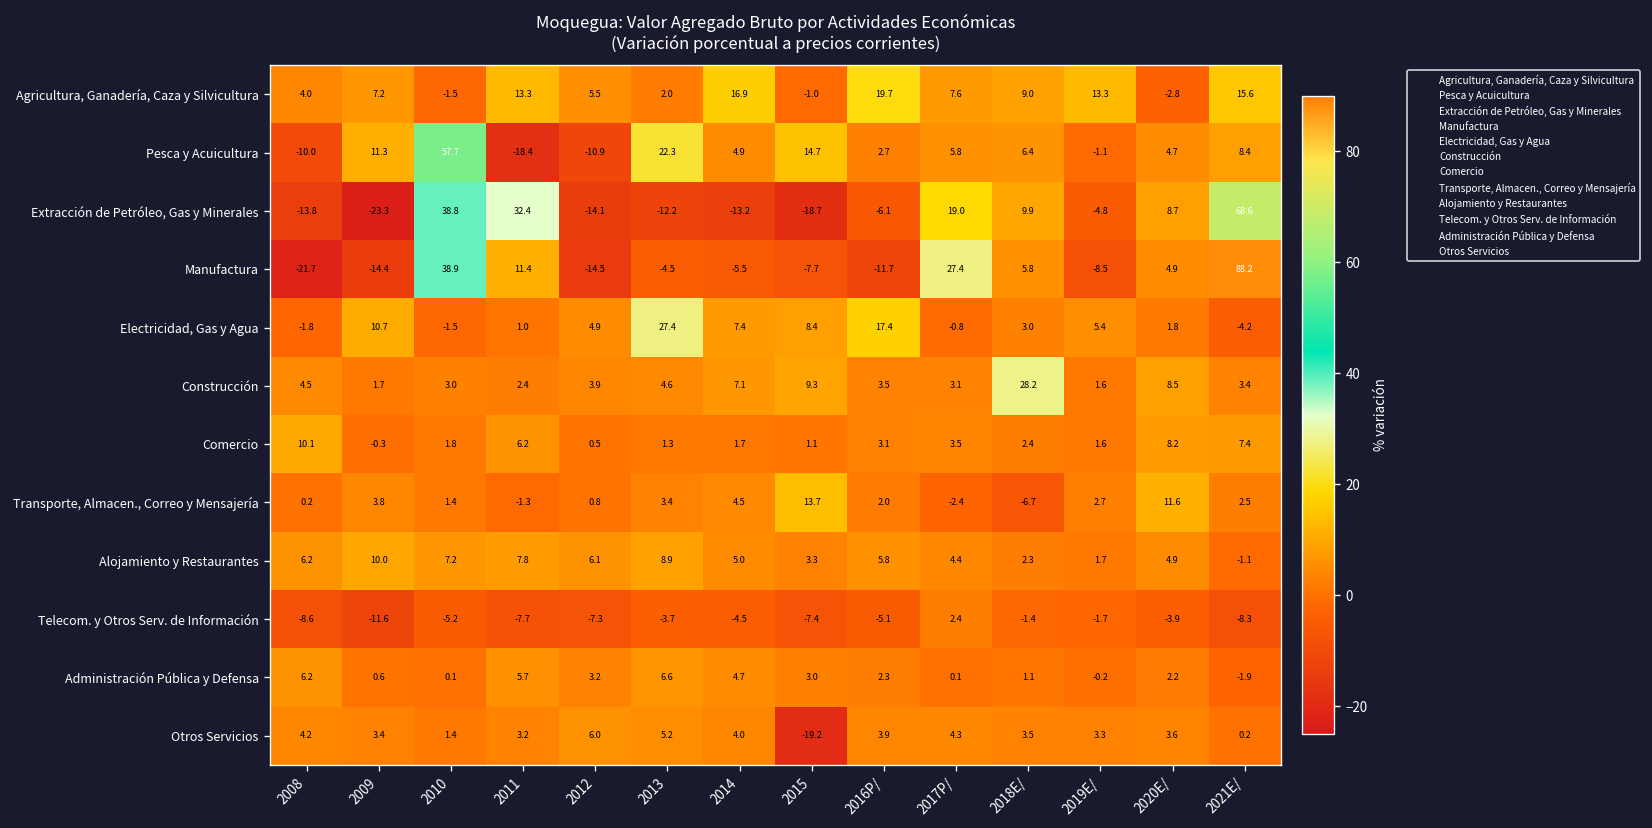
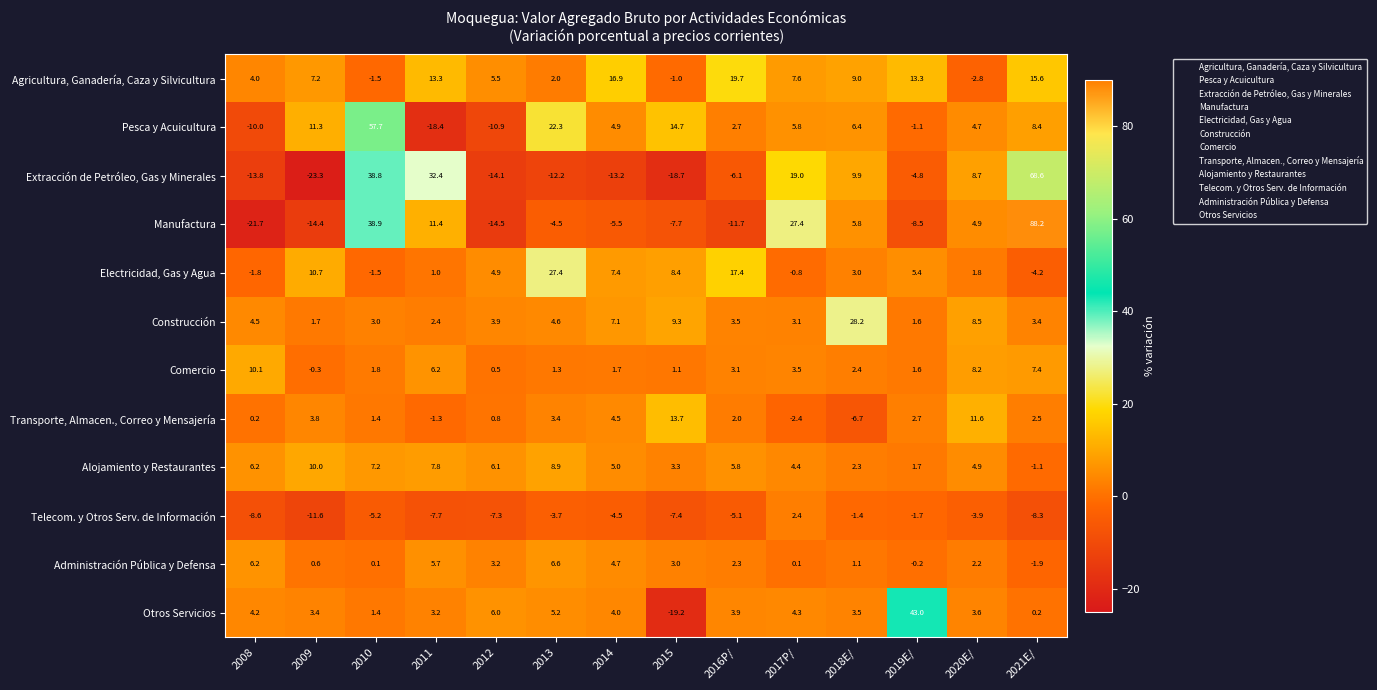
Otros Servicios, 2019E/: 3.3 -> 43.0
